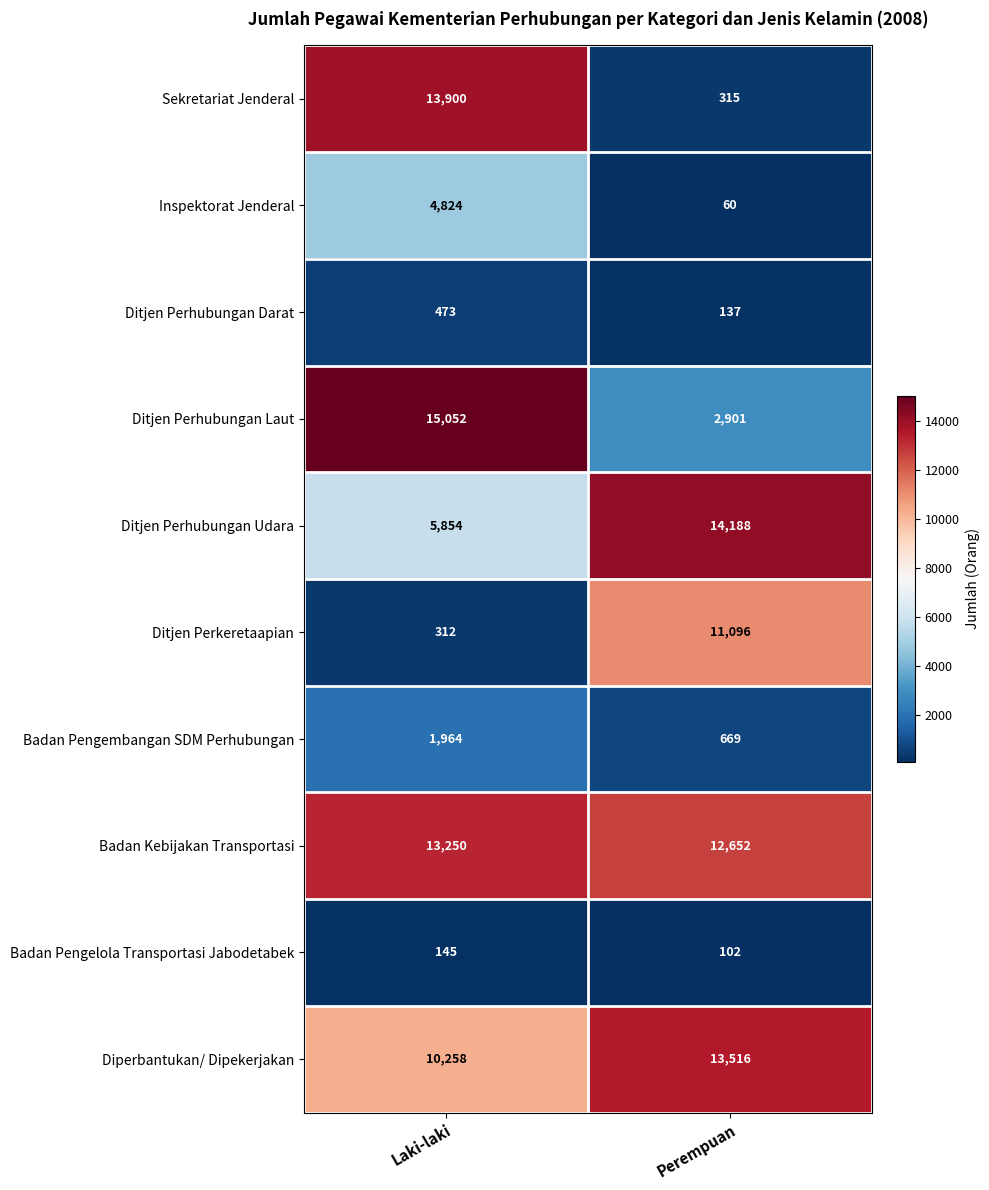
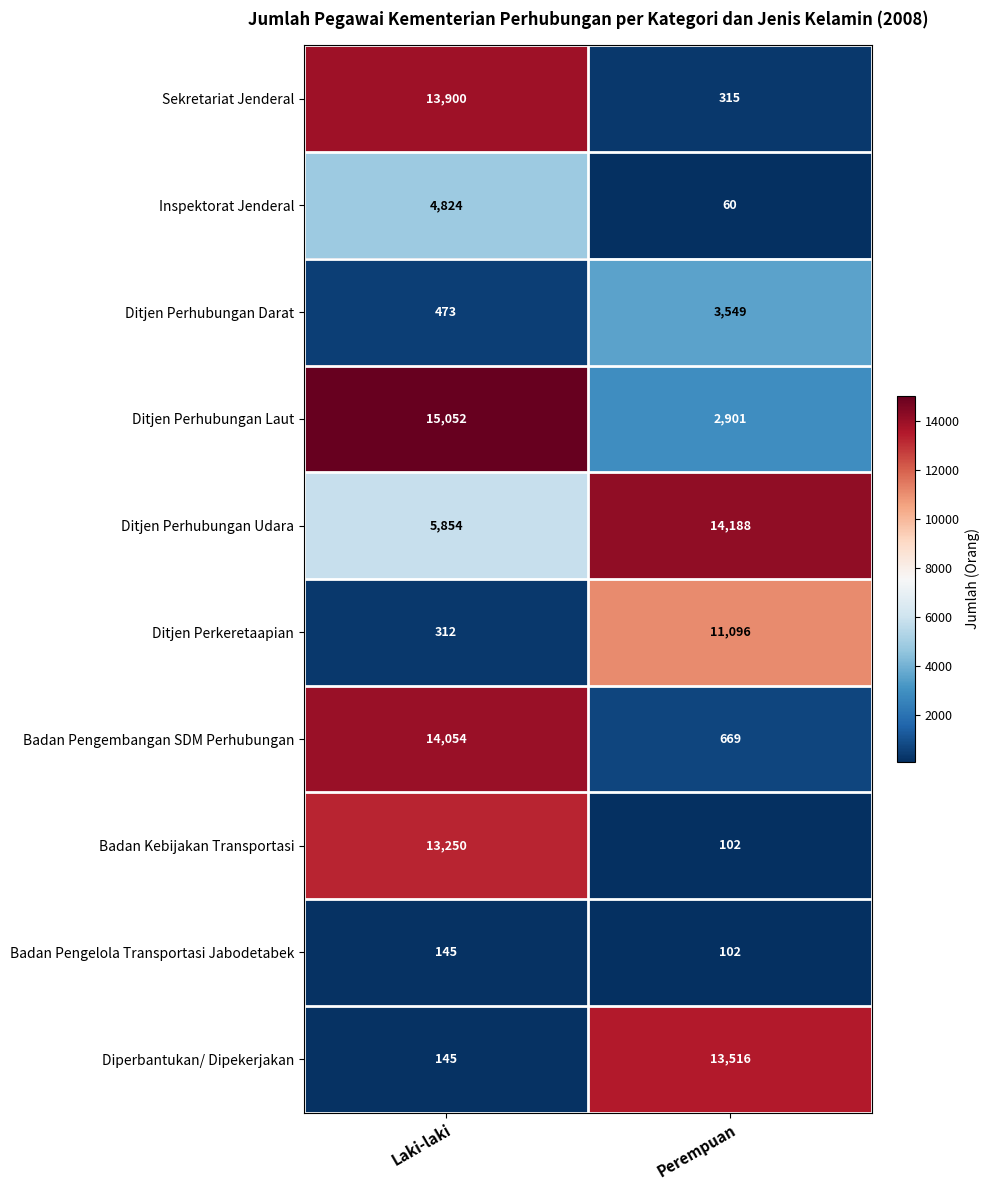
Ditjen Perhubungan Darat, Perempuan: 137 -> 3,549
Badan Pengembangan SDM Perhubungan, Laki-laki: 1,964 -> 14,054
Badan Kebijakan Transportasi, Perempuan: 12,652 -> 102
Diperbantukan/ Dipekerjakan, Laki-laki: 10,258 -> 145
